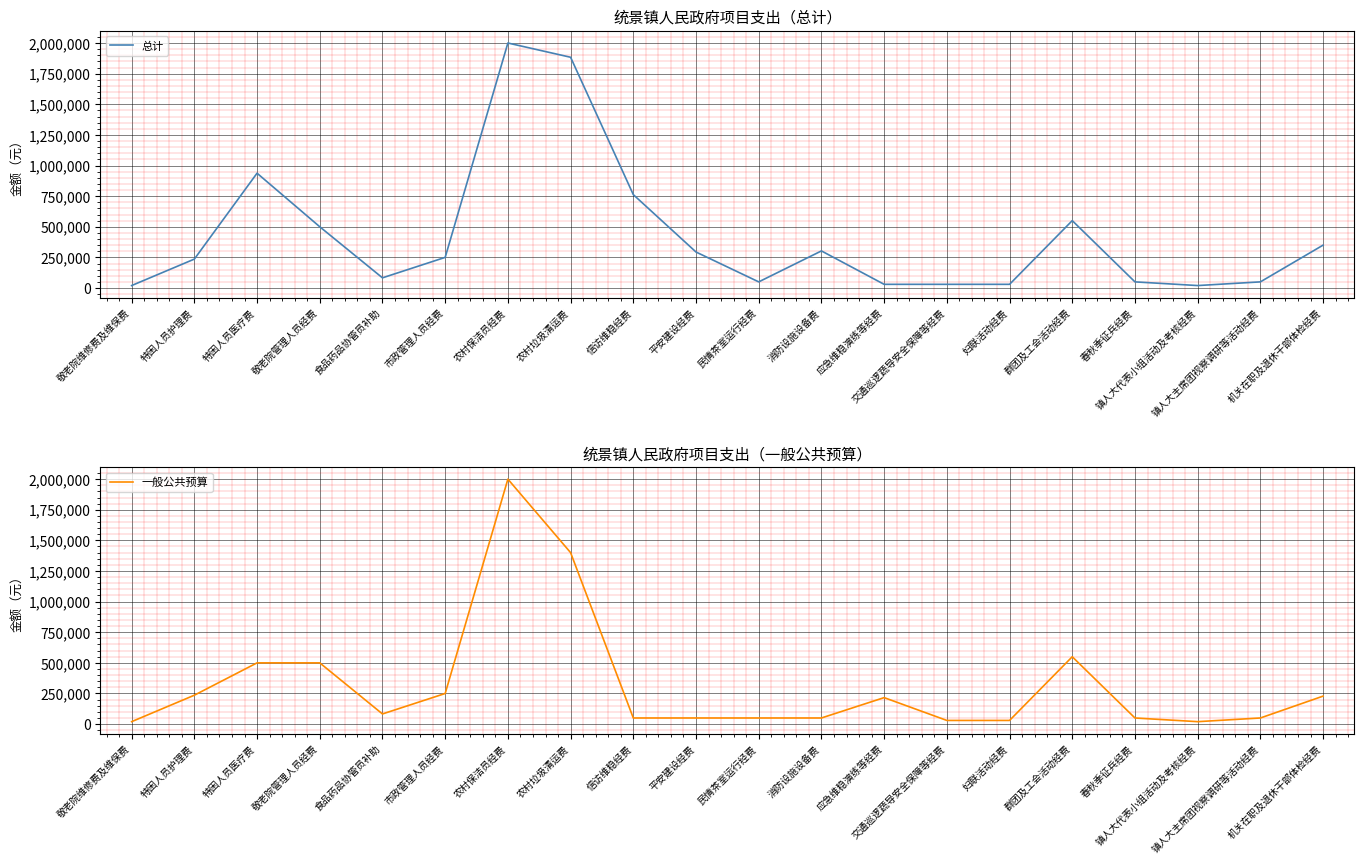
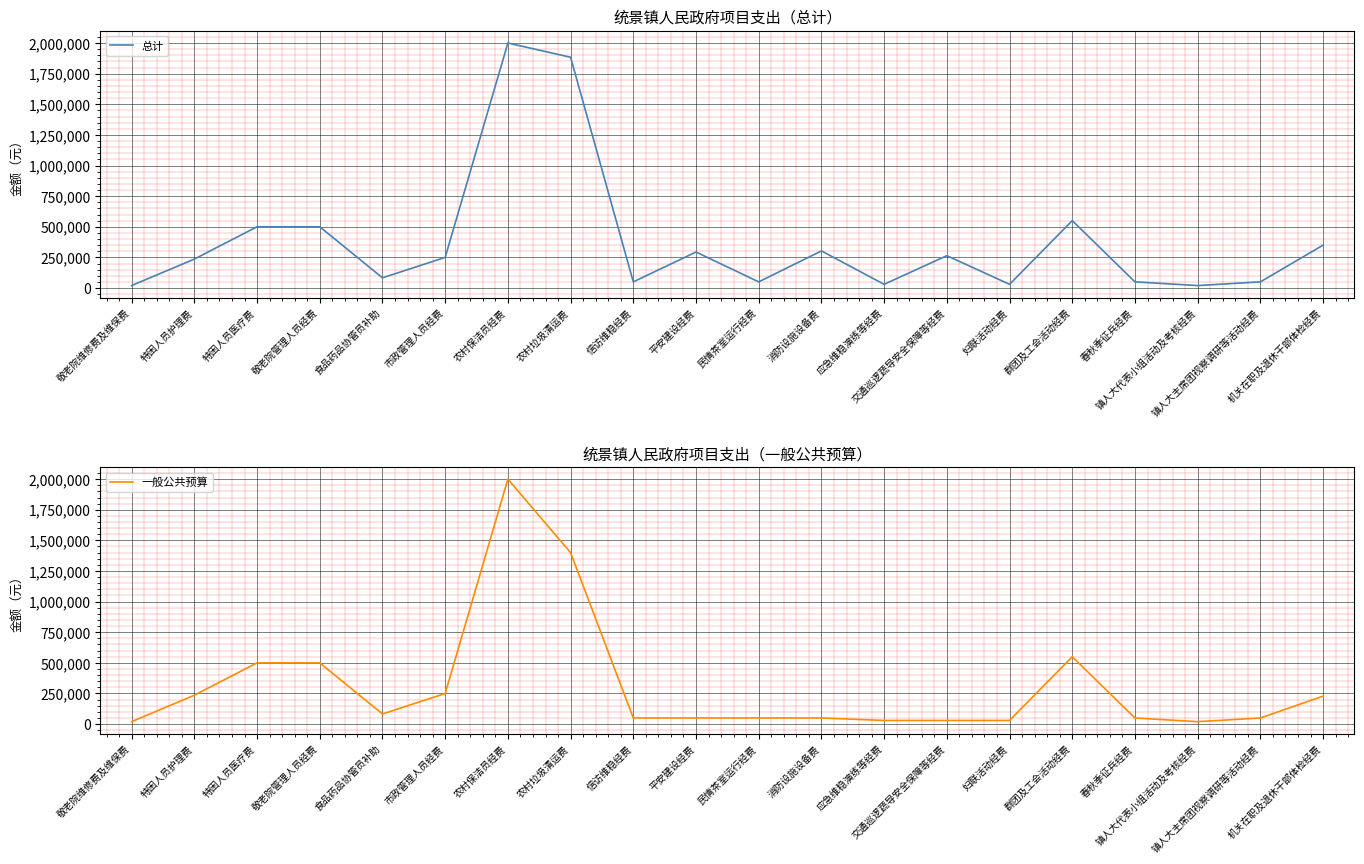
统景镇人民政府项目支出（总计）, 特困人员医疗费: 940,000 -> 500,000
统景镇人民政府项目支出（总计）, 信访维稳经费: 760,000 -> 50,000
统景镇人民政府项目支出（总计）, 交通巡逻蔬导安全保障等经费: 30,000 -> 260,000
统景镇人民政府项目支出（一般公共预算）, 应急维稳演练等经费: 220,000 -> 30,000
